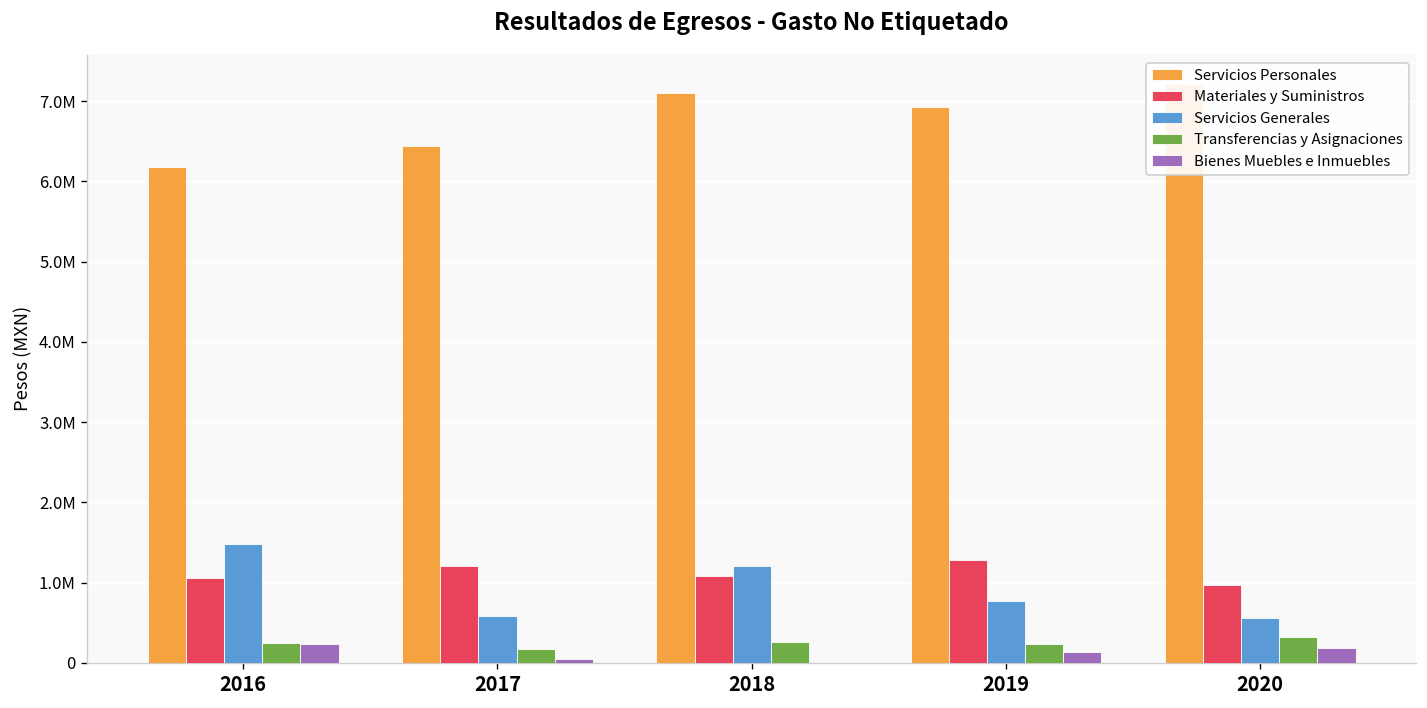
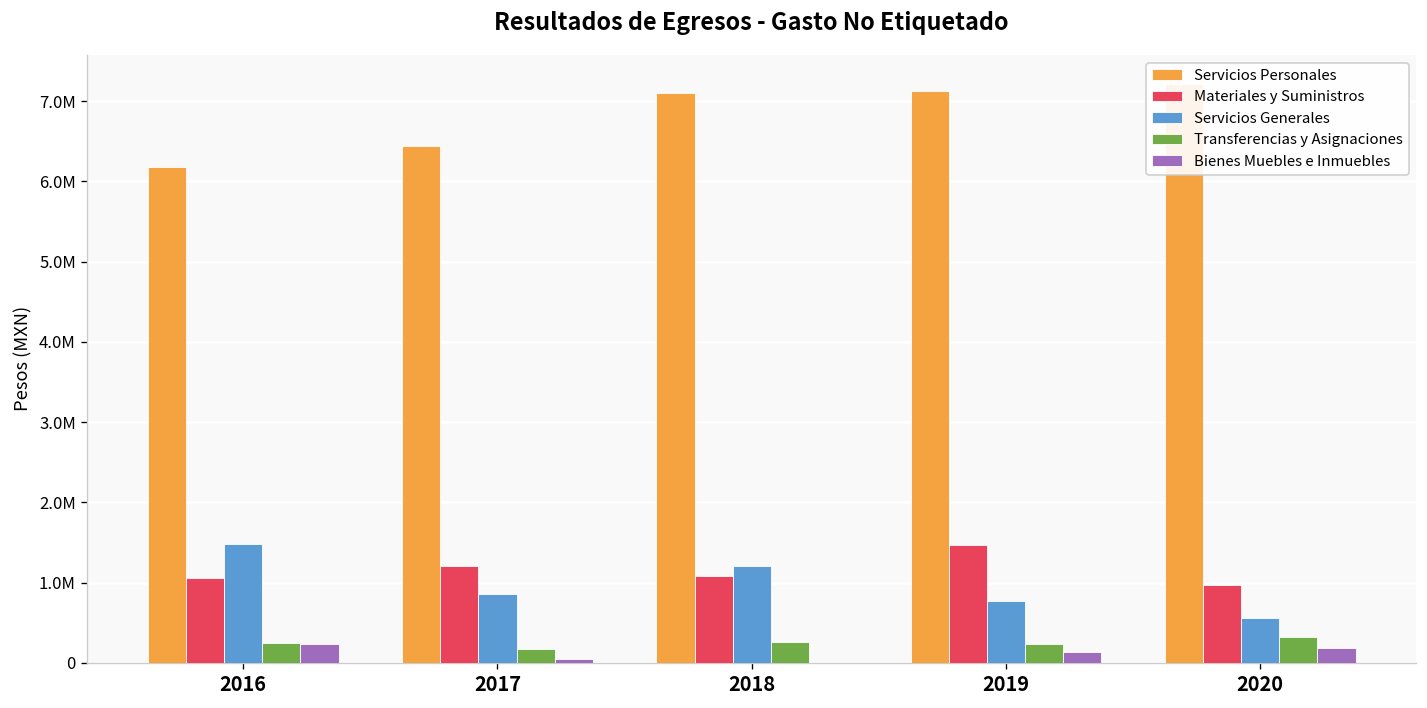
Servicios Generales, 2017: 600000 -> 900000
Servicios Personales, 2019: 6900000 -> 7100000
Materiales y Suministros, 2019: 1300000 -> 1500000
